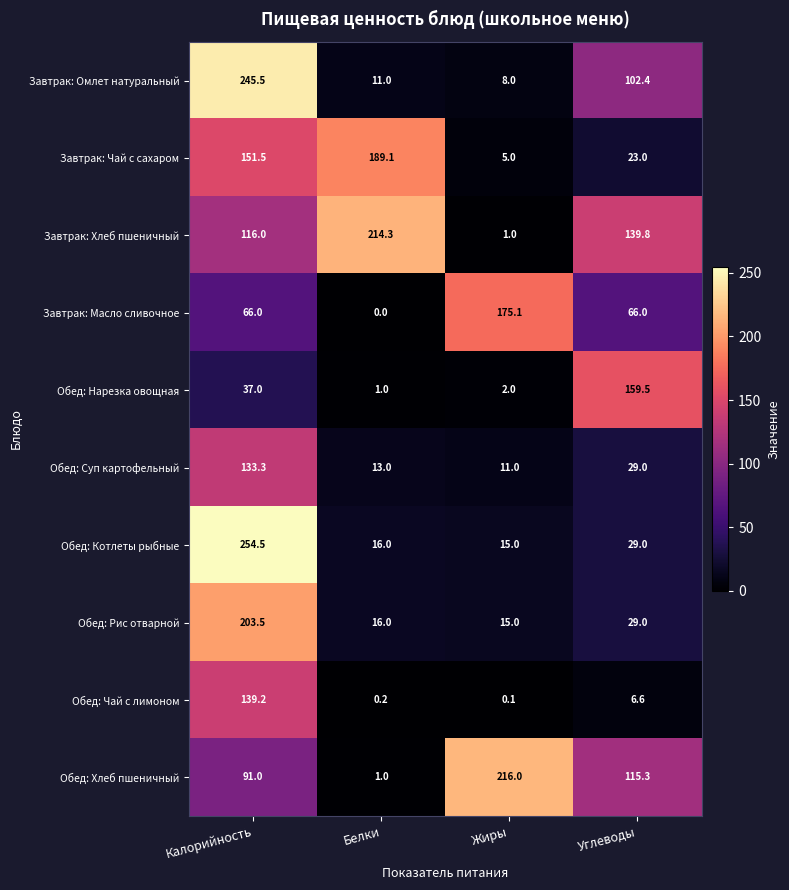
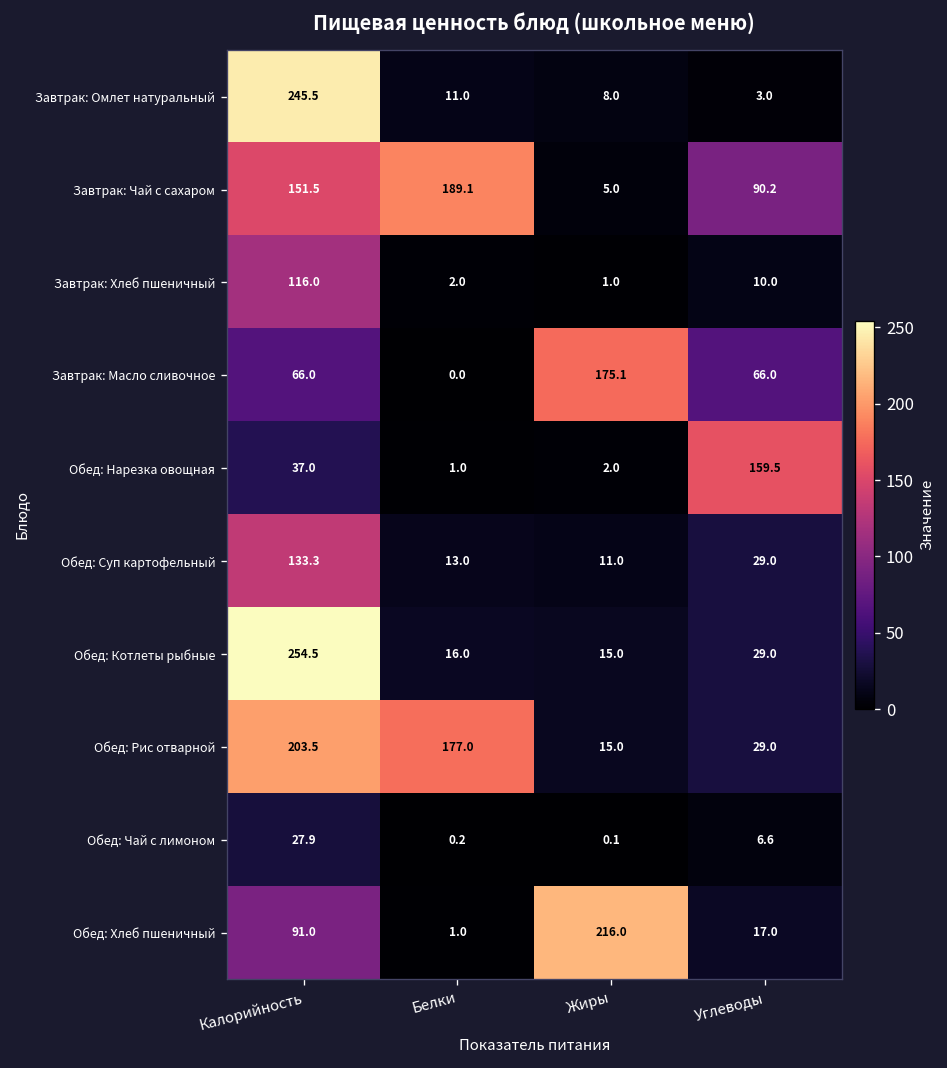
Завтрак: Омлет натуральный, Углеводы: 102.4 -> 3.0
Завтрак: Чай с сахаром, Углеводы: 23.0 -> 90.2
Завтрак: Хлеб пшеничный, Белки: 214.3 -> 2.0
Завтрак: Хлеб пшеничный, Углеводы: 139.8 -> 10.0
Обед: Рис отварной, Белки: 16.0 -> 177.0
Обед: Чай с лимоном, Калорийность: 139.2 -> 27.9
Обед: Хлеб пшеничный, Углеводы: 115.3 -> 17.0
